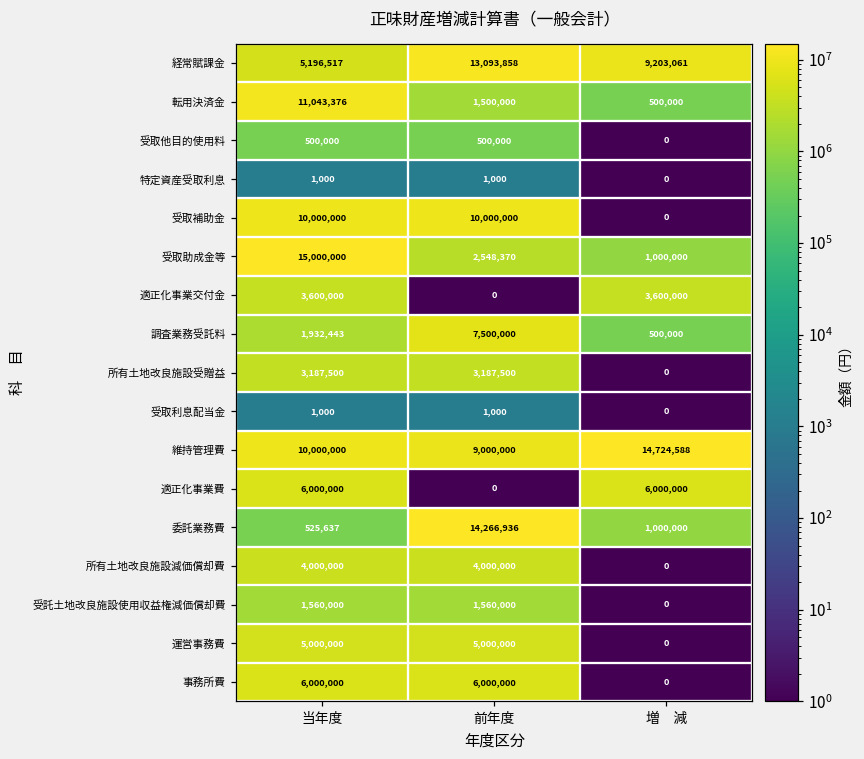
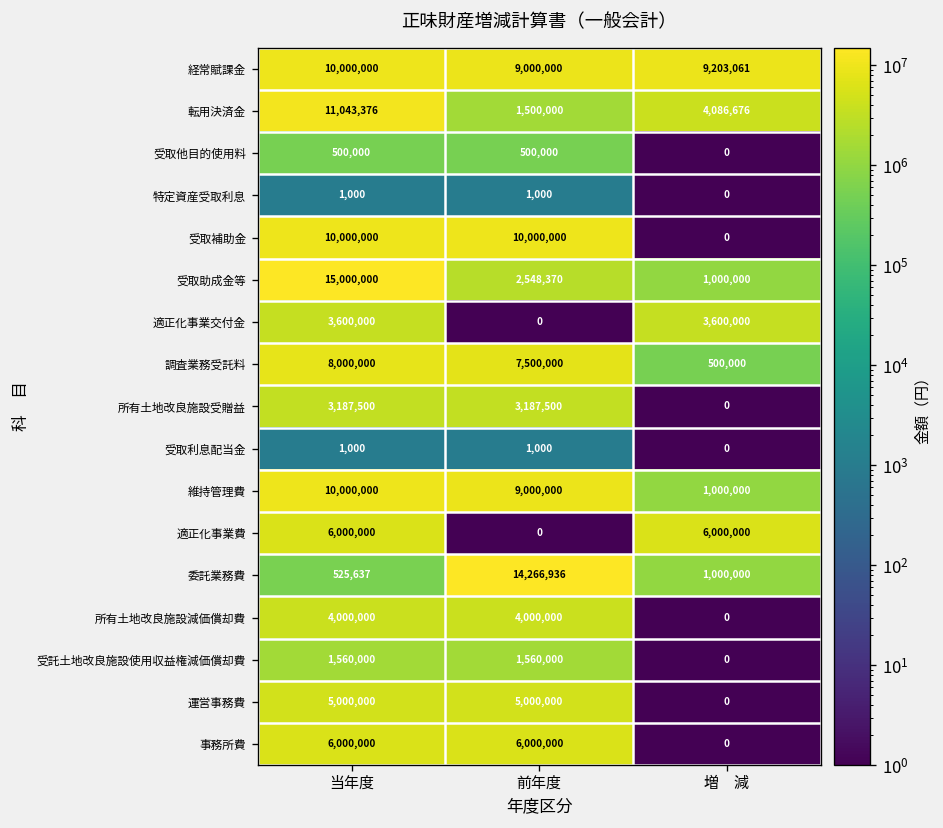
経常賦課金, 当年度: 5,196,517 -> 10,000,000
経常賦課金, 前年度: 13,093,858 -> 9,000,000
転用決済金, 増 減: 500,000 -> 4,086,676
調査業務受託料, 当年度: 1,932,443 -> 8,000,000
維持管理費, 増 減: 14,724,588 -> 1,000,000
